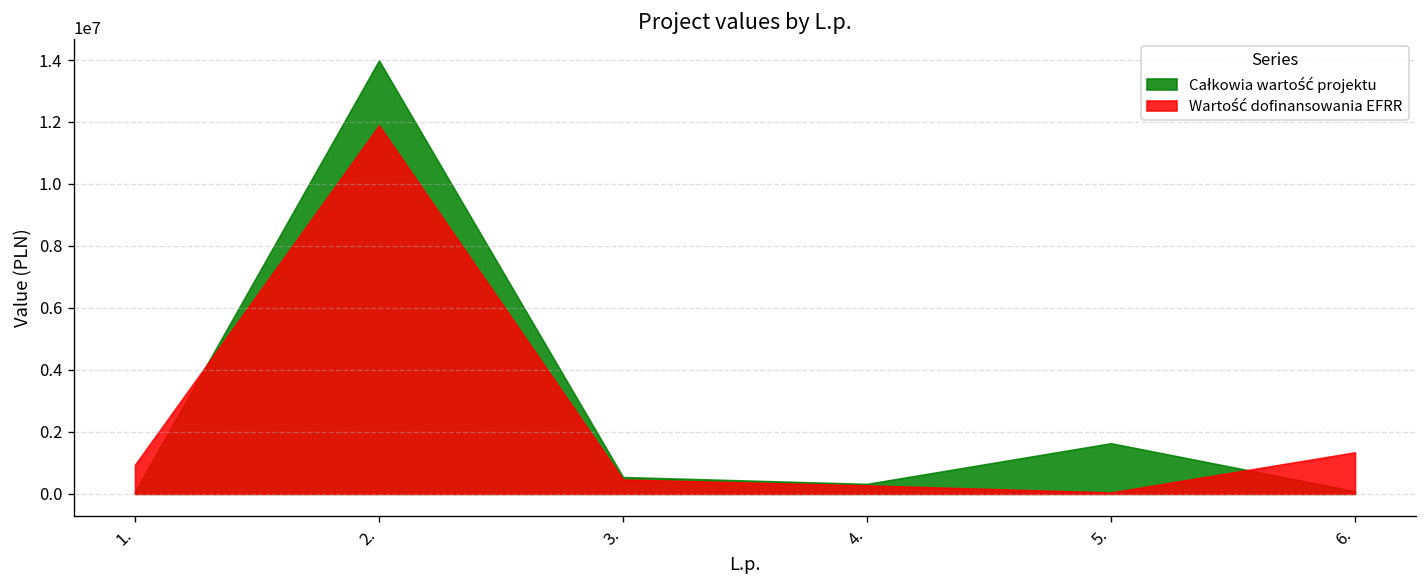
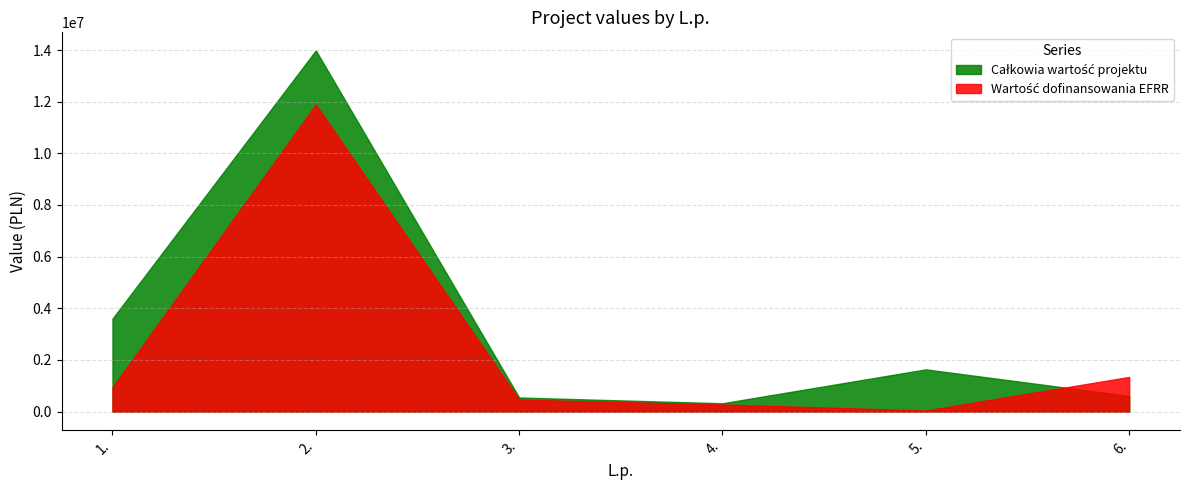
Całkowia wartość projektu, 1.: 100000 -> 3600000
Całkowia wartość projektu, 6.: 100000 -> 600000
